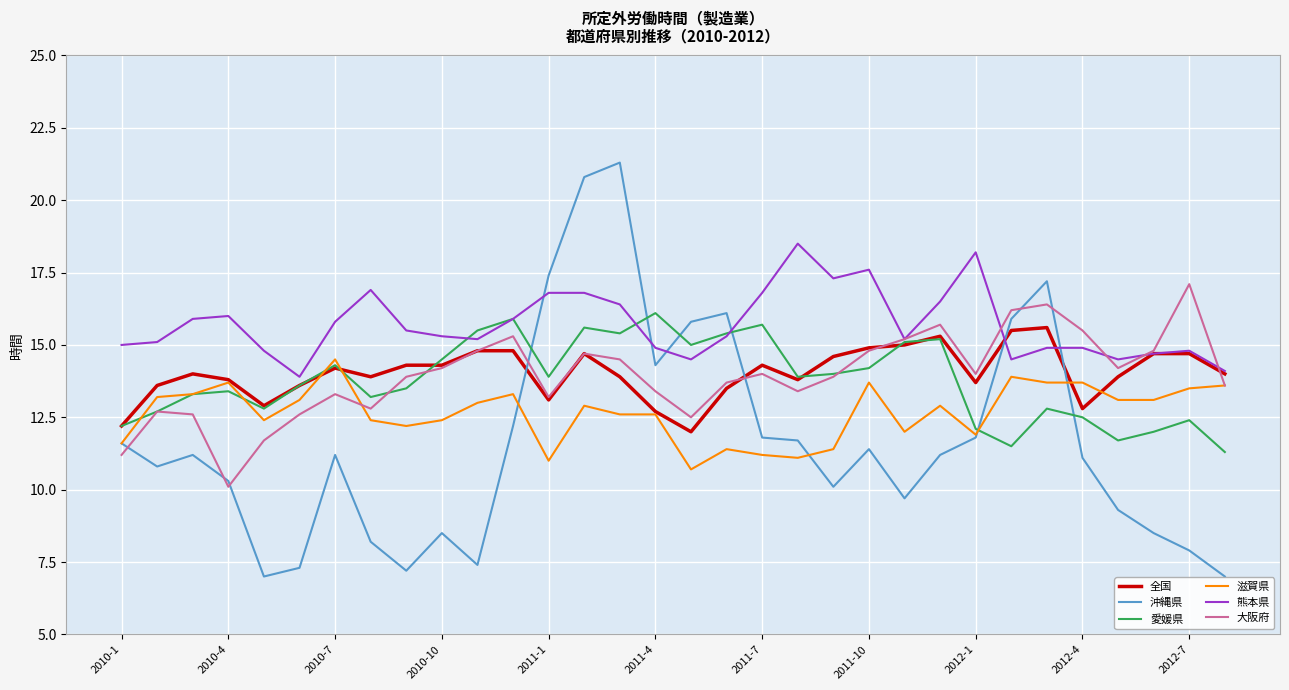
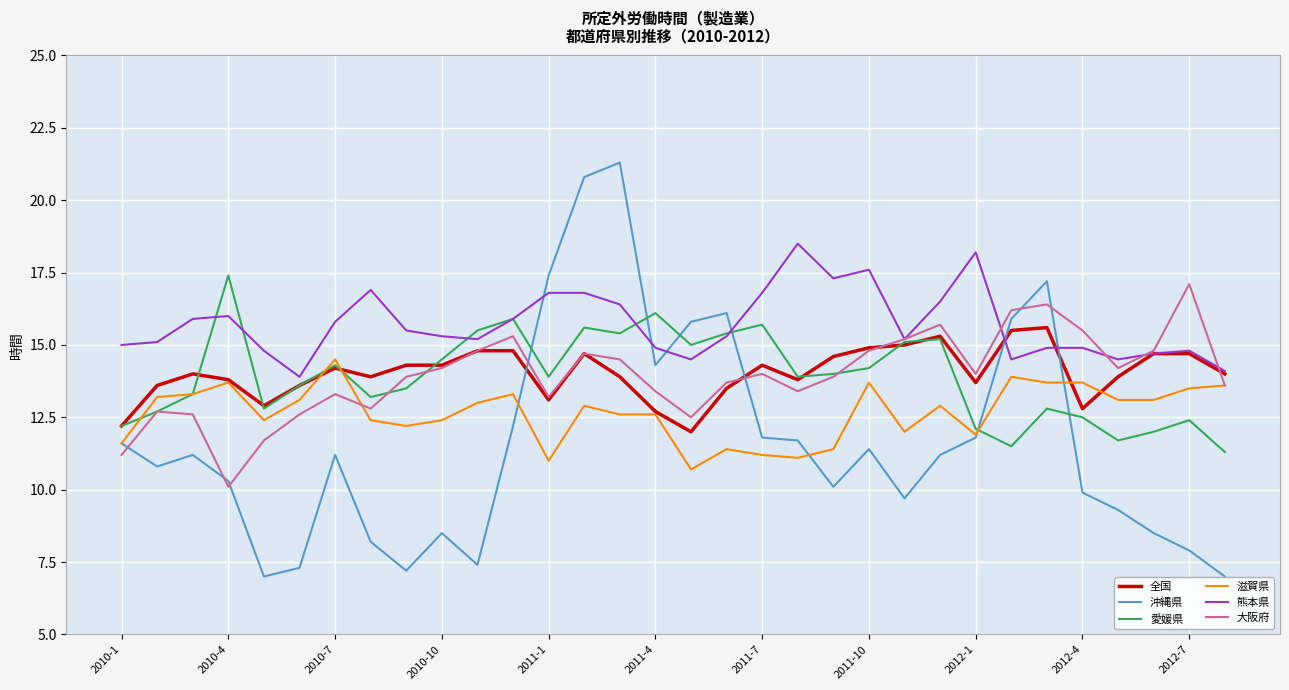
愛媛県, 2010-4: 13.4 -> 17.4
沖縄県, 2012-4: 11.1 -> 9.9
